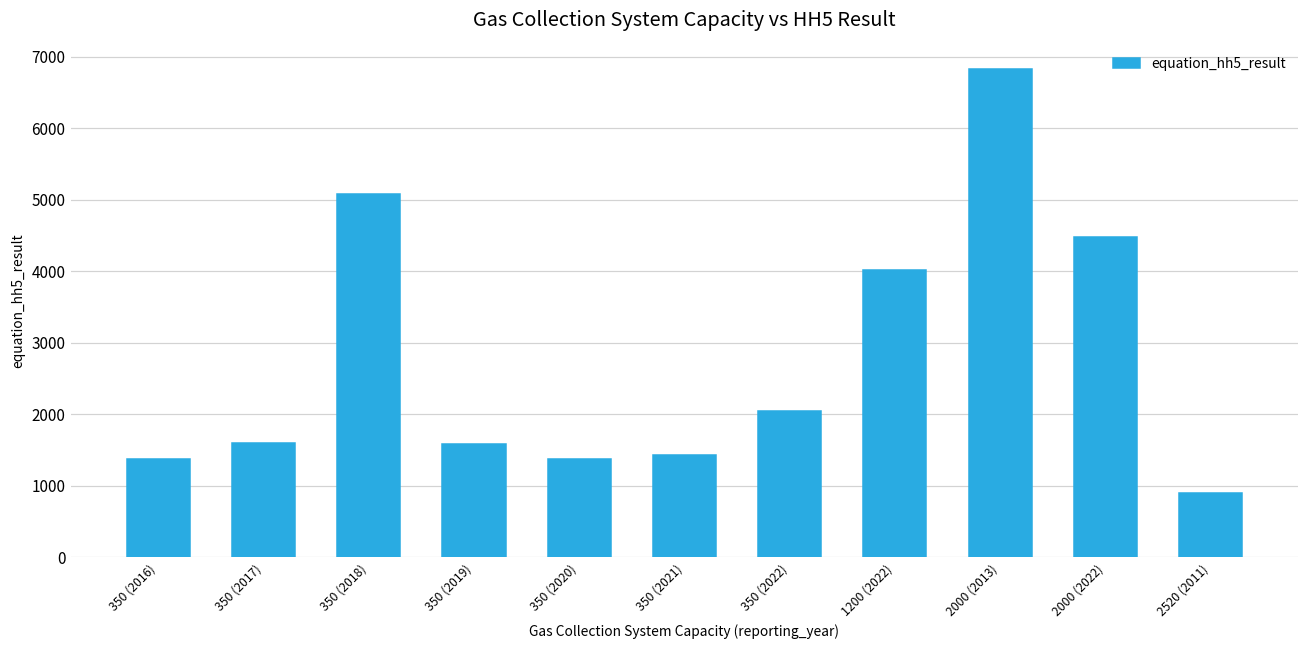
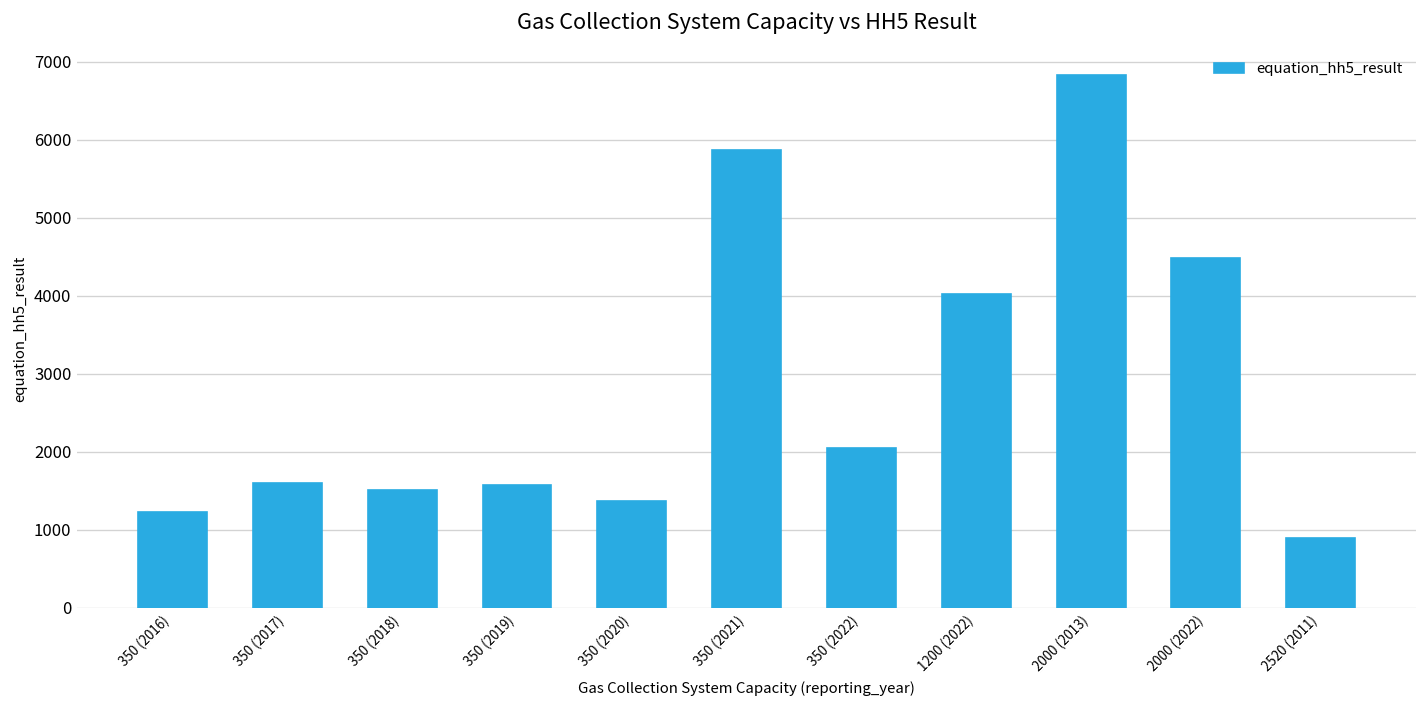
350 (2016): 1400 -> 1200
350 (2018): 5100 -> 1500
350 (2021): 1400 -> 5900
